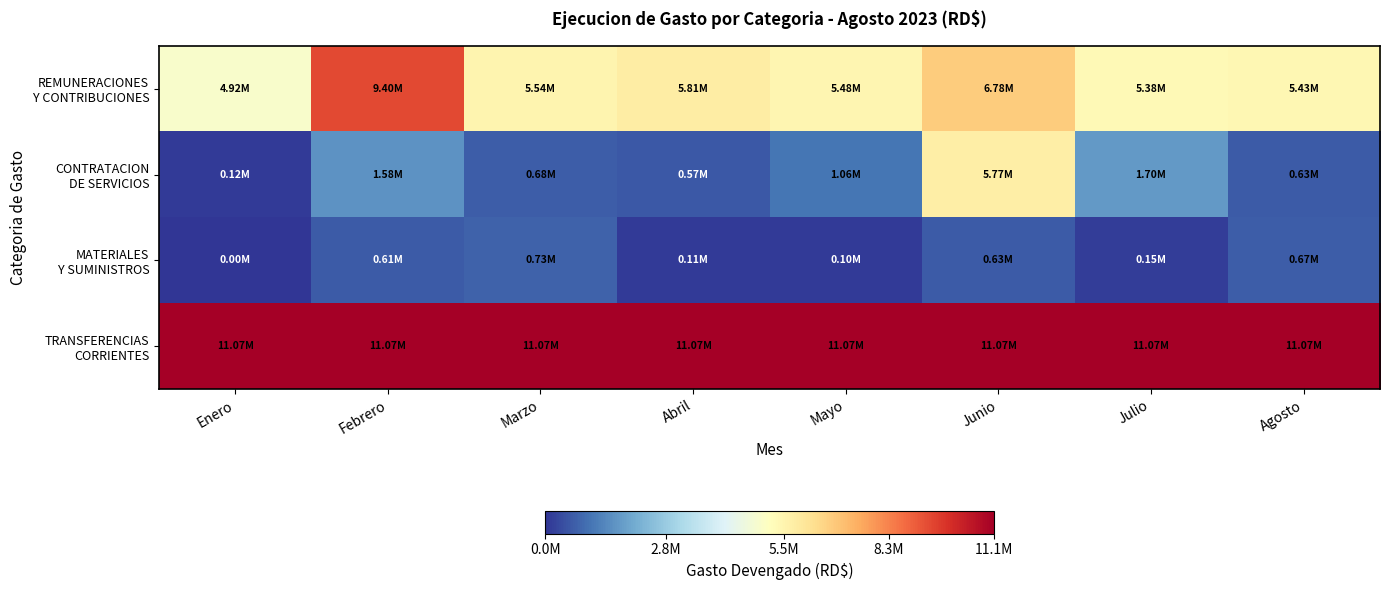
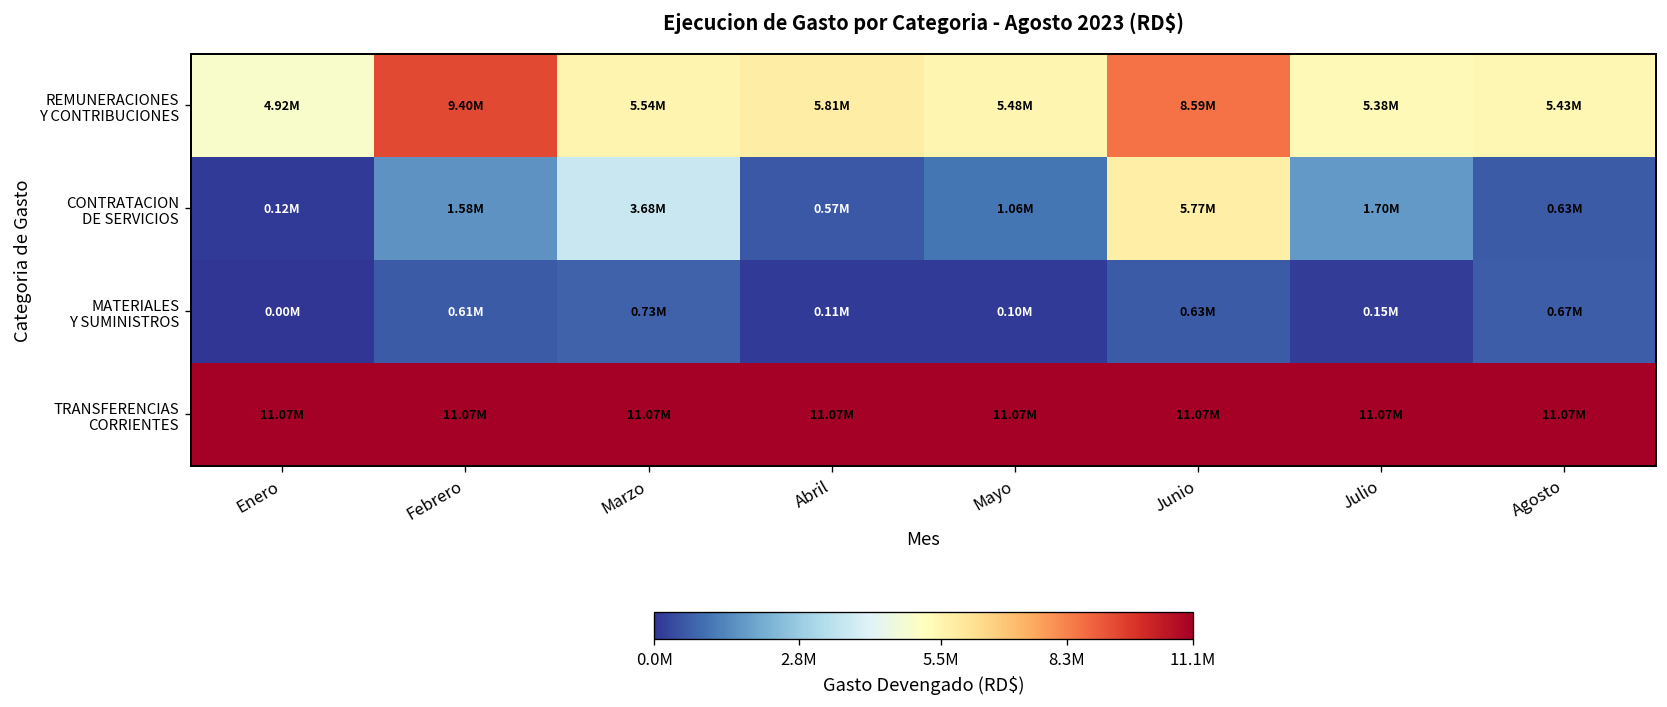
REMUNERACIONES Y CONTRIBUCIONES, Junio: 6.78M -> 8.59M
CONTRATACION DE SERVICIOS, Marzo: 0.68M -> 3.68M
